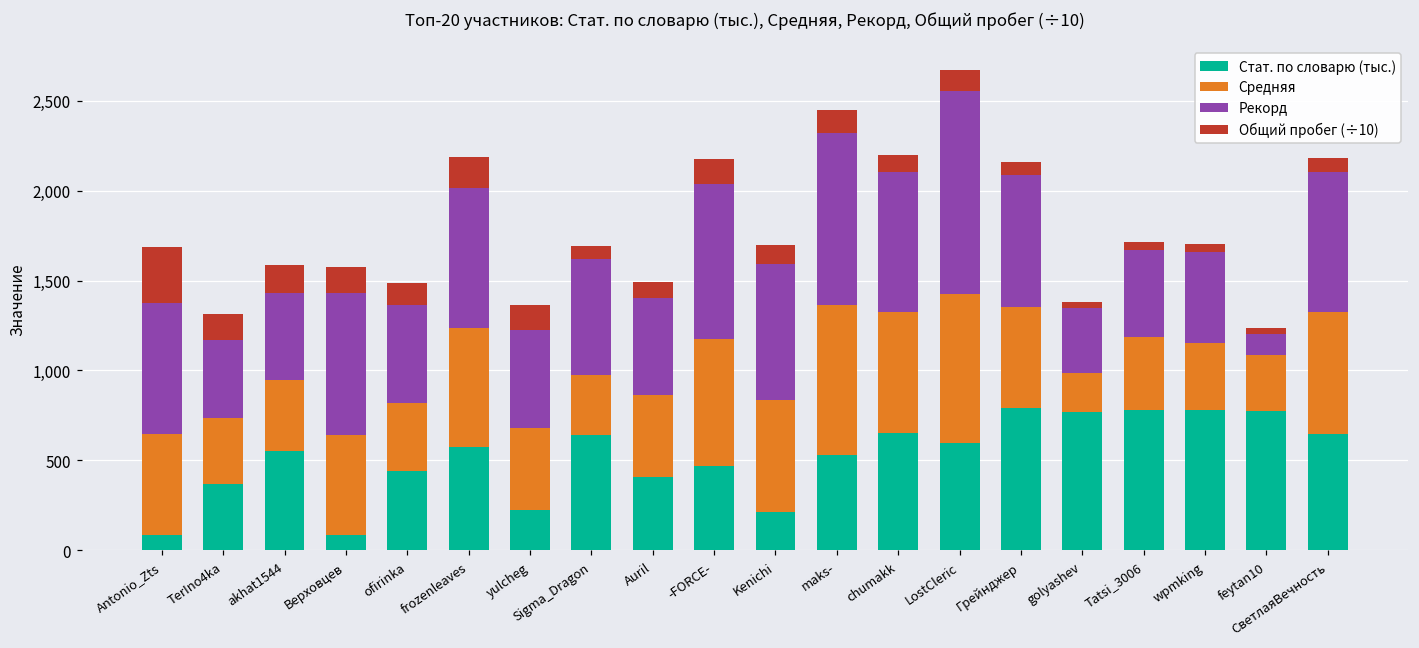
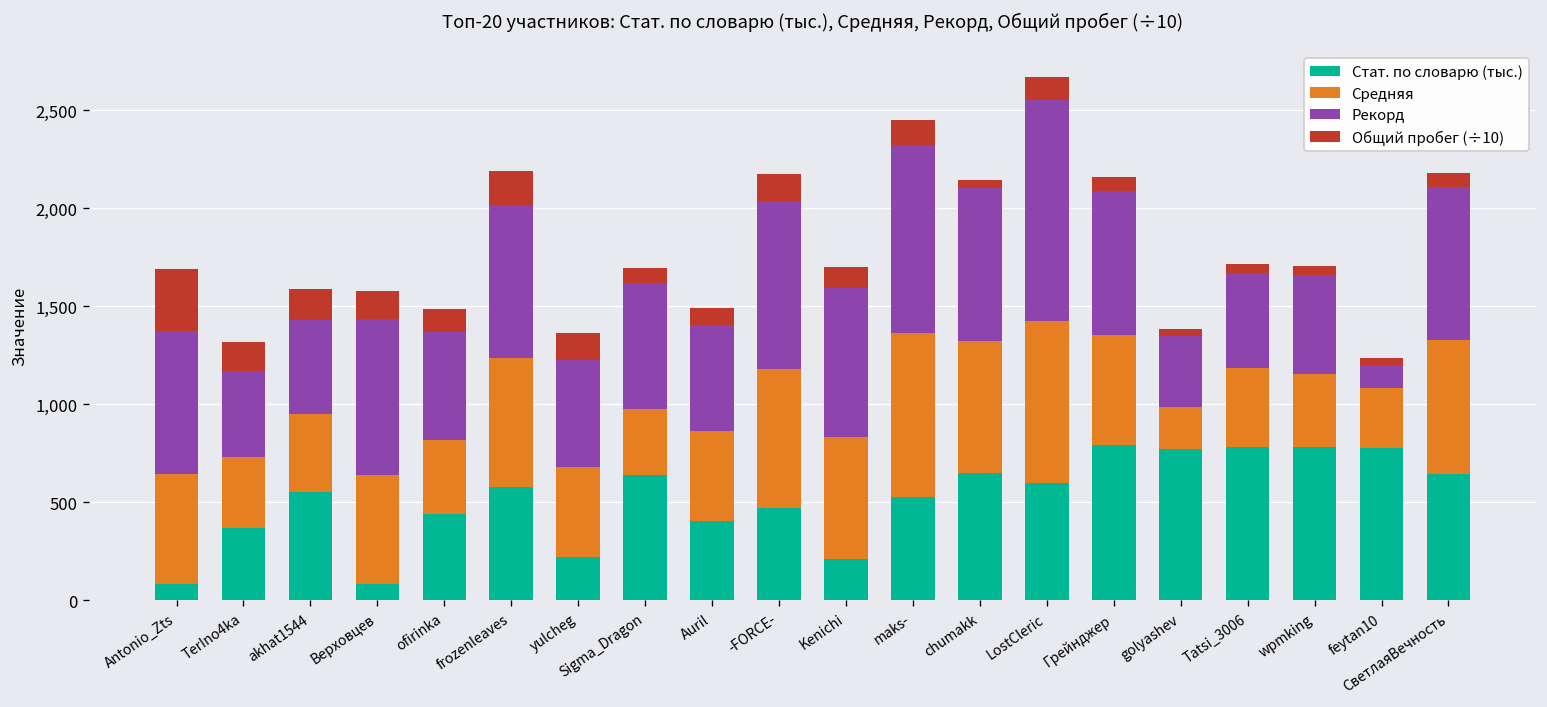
Общий пробег (÷10), chumakk: 90 -> 40
